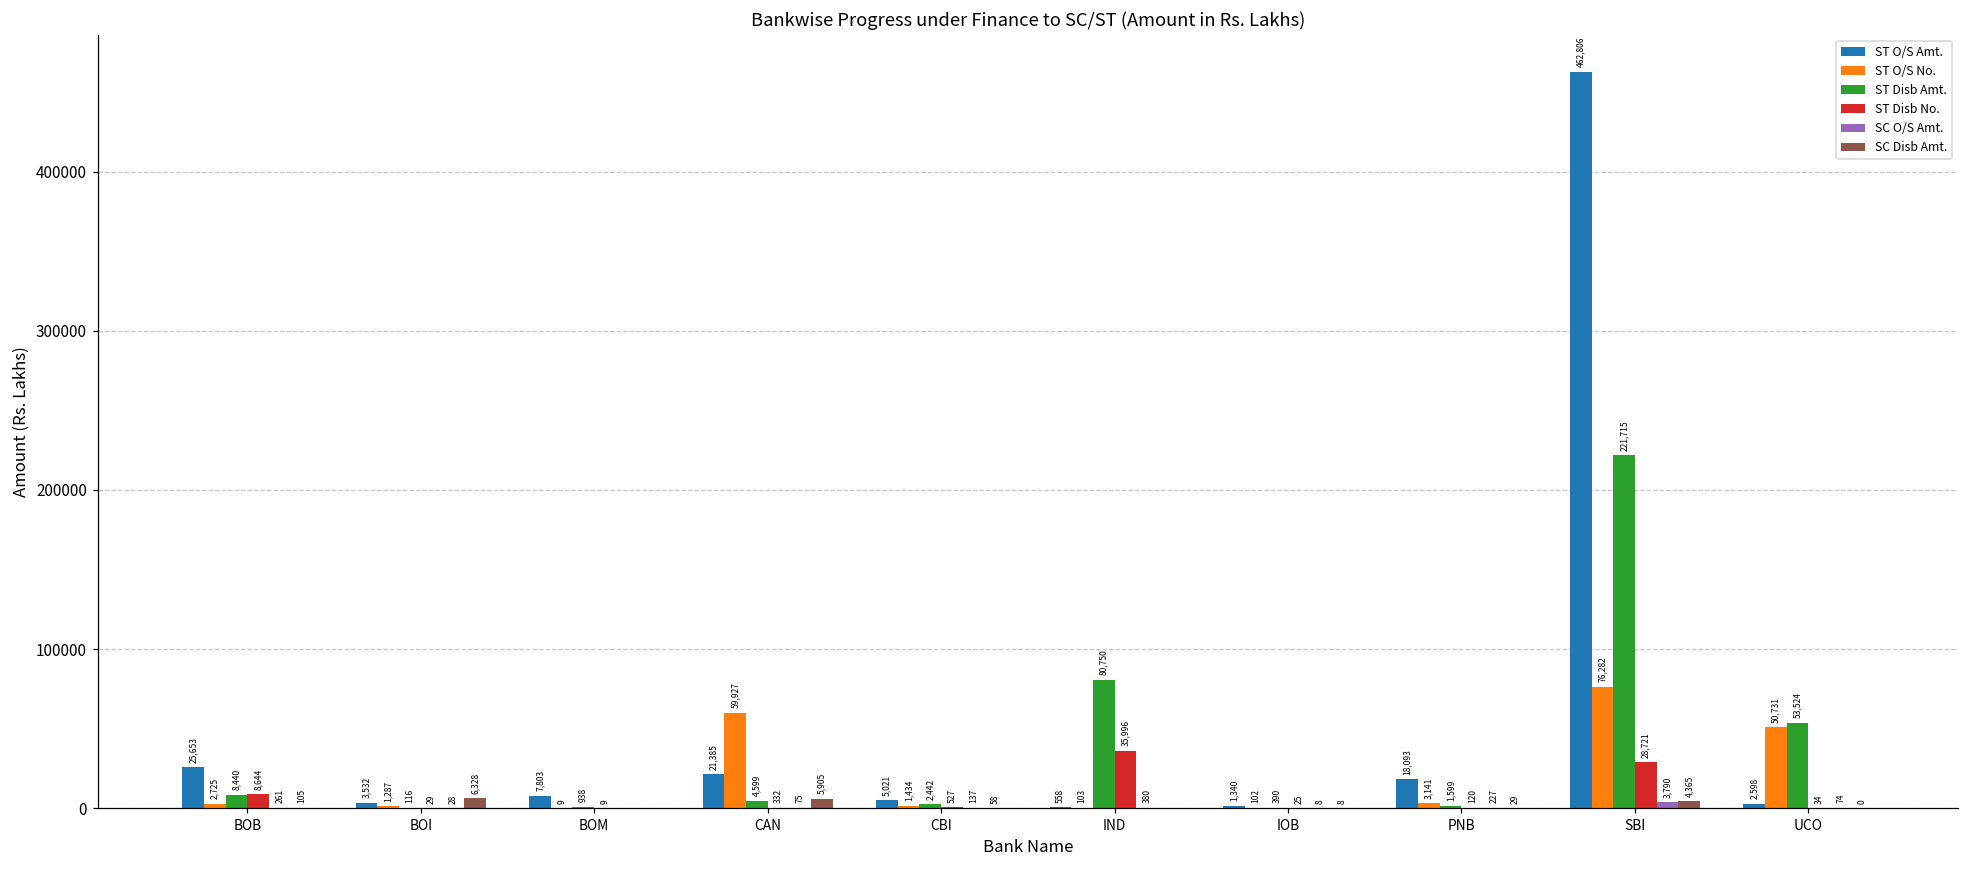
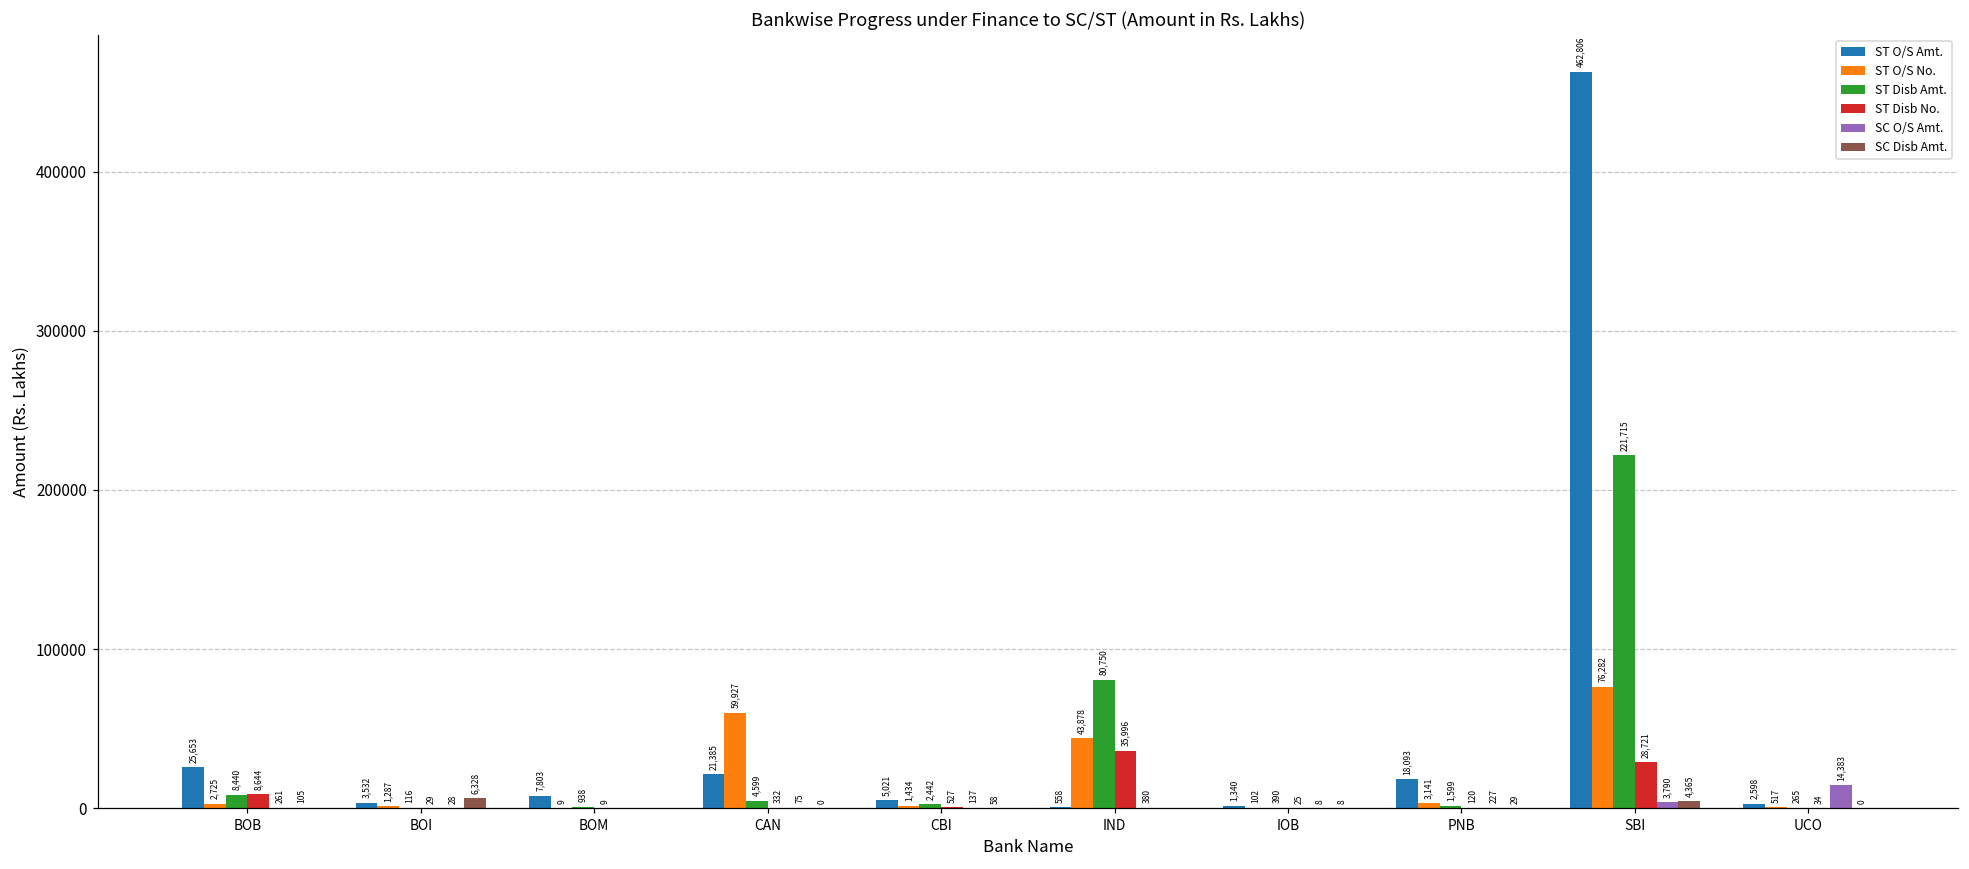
SC Disb Amt., CAN: 5,905 -> 0
ST O/S No., IND: 103 -> 43,878
ST O/S No., UCO: 50,731 -> 517
ST Disb Amt., UCO: 53,524 -> 265
SC O/S Amt., UCO: 74 -> 14,383
